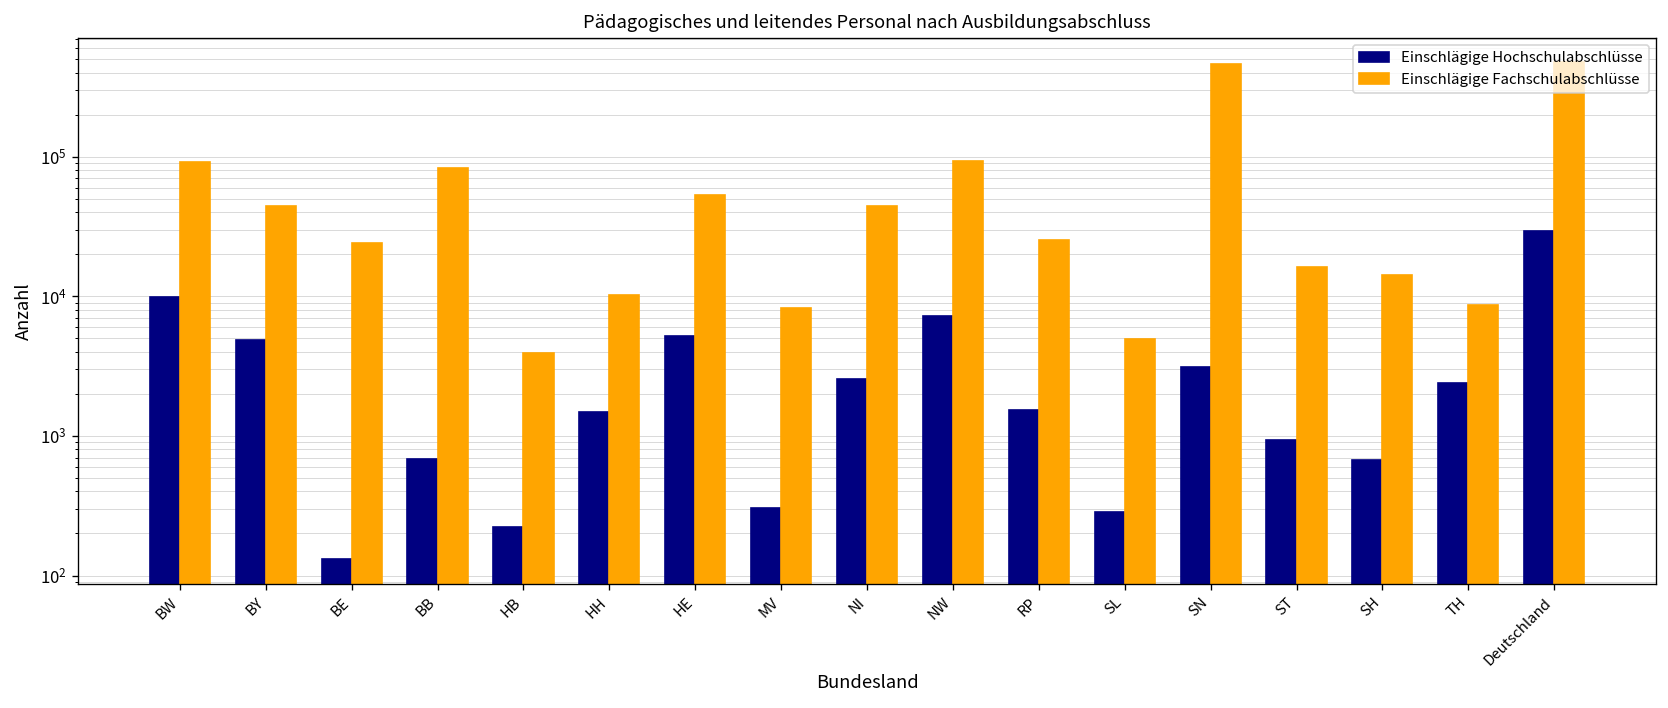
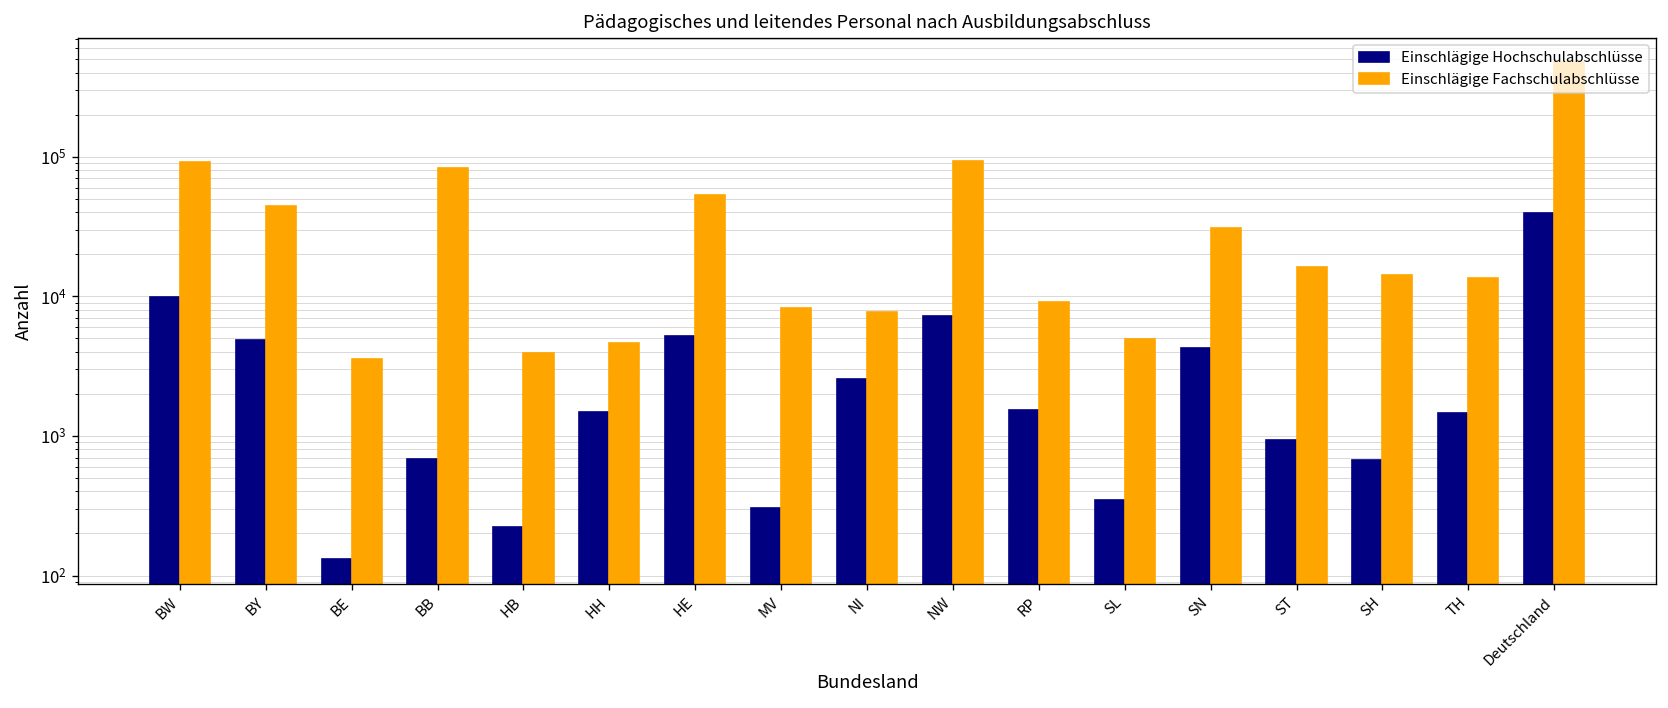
Einschlägige Fachschulabschlüsse, BE: 24000 -> 3600
Einschlägige Fachschulabschlüsse, HH: 10000 -> 4600
Einschlägige Fachschulabschlüsse, NI: 44000 -> 8000
Einschlägige Fachschulabschlüsse, RP: 25000 -> 9000
Einschlägige Hochschulabschlüsse, SL: 280 -> 350
Einschlägige Hochschulabschlüsse, SN: 3100 -> 4300
Einschlägige Fachschulabschlüsse, SN: 460000 -> 31000
Einschlägige Hochschulabschlüsse, TH: 2400 -> 1500
Einschlägige Fachschulabschlüsse, TH: 9000 -> 14000
Einschlägige Hochschulabschlüsse, Deutschland: 29000 -> 40000
